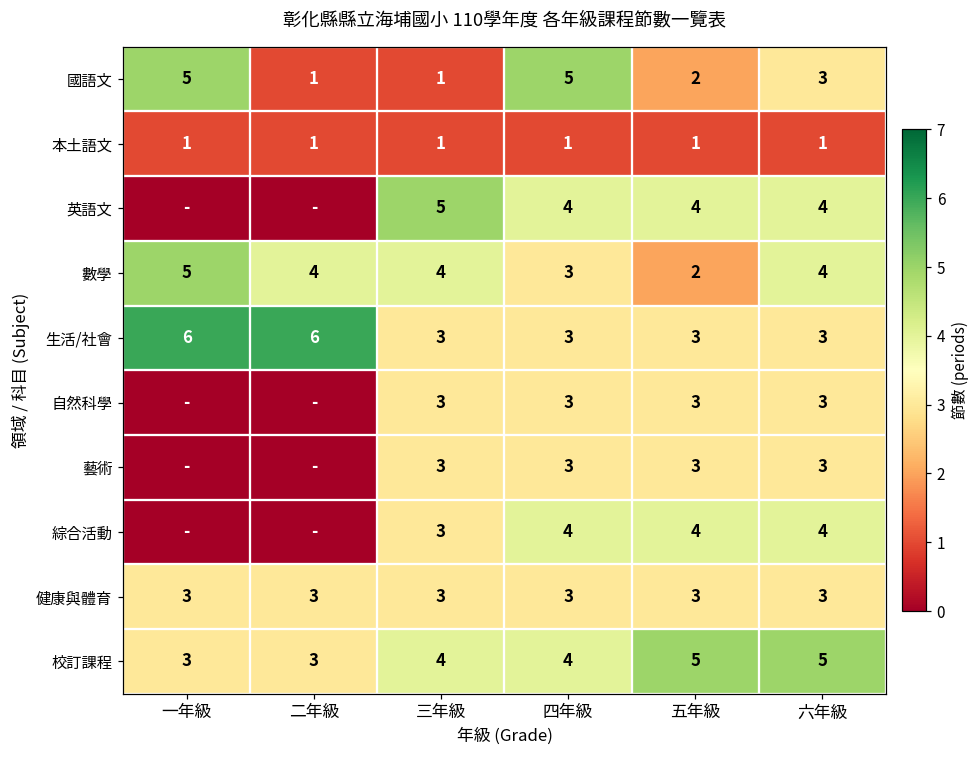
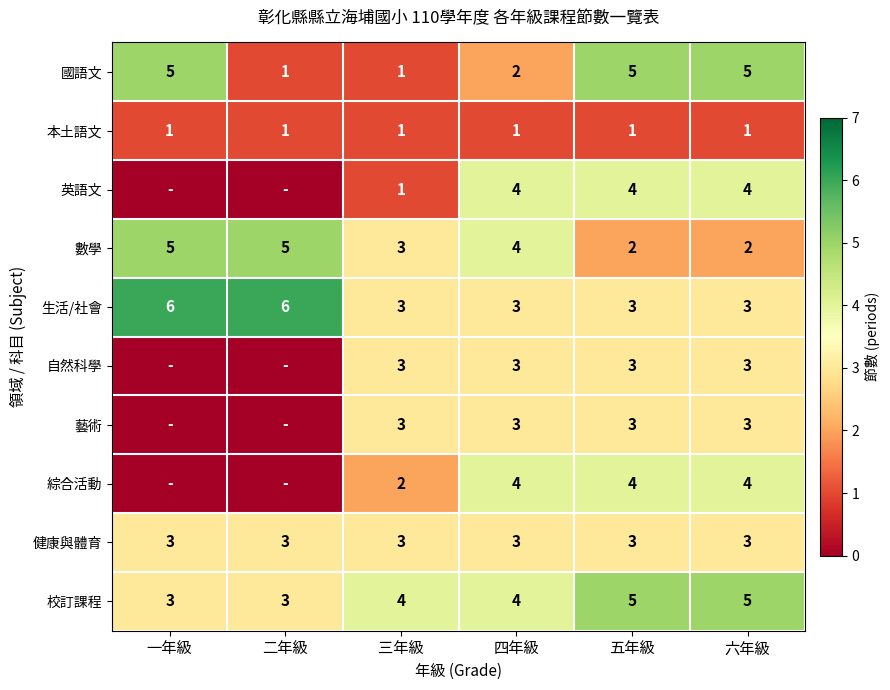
國語文, 四年級: 5 -> 2
國語文, 五年級: 2 -> 5
國語文, 六年級: 3 -> 5
英語文, 三年級: 5 -> 1
數學, 二年級: 4 -> 5
數學, 三年級: 4 -> 3
數學, 四年級: 3 -> 4
數學, 六年級: 4 -> 2
綜合活動, 三年級: 3 -> 2
